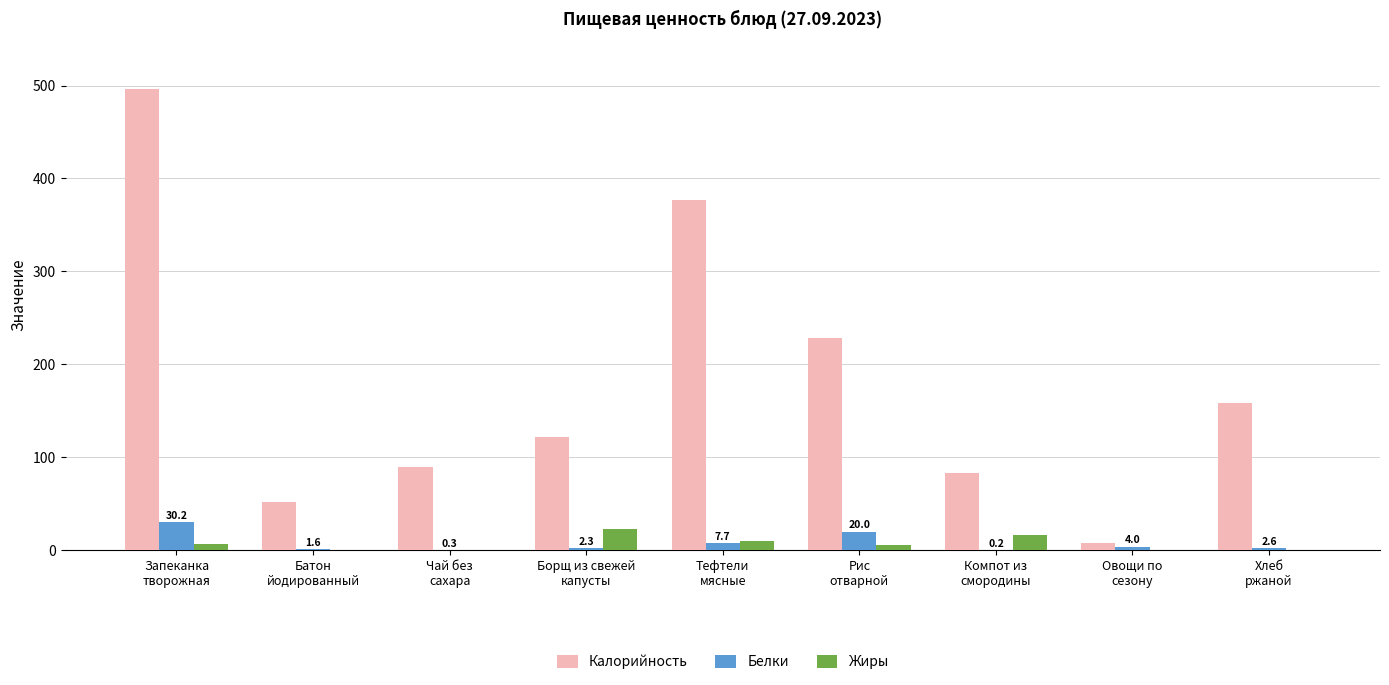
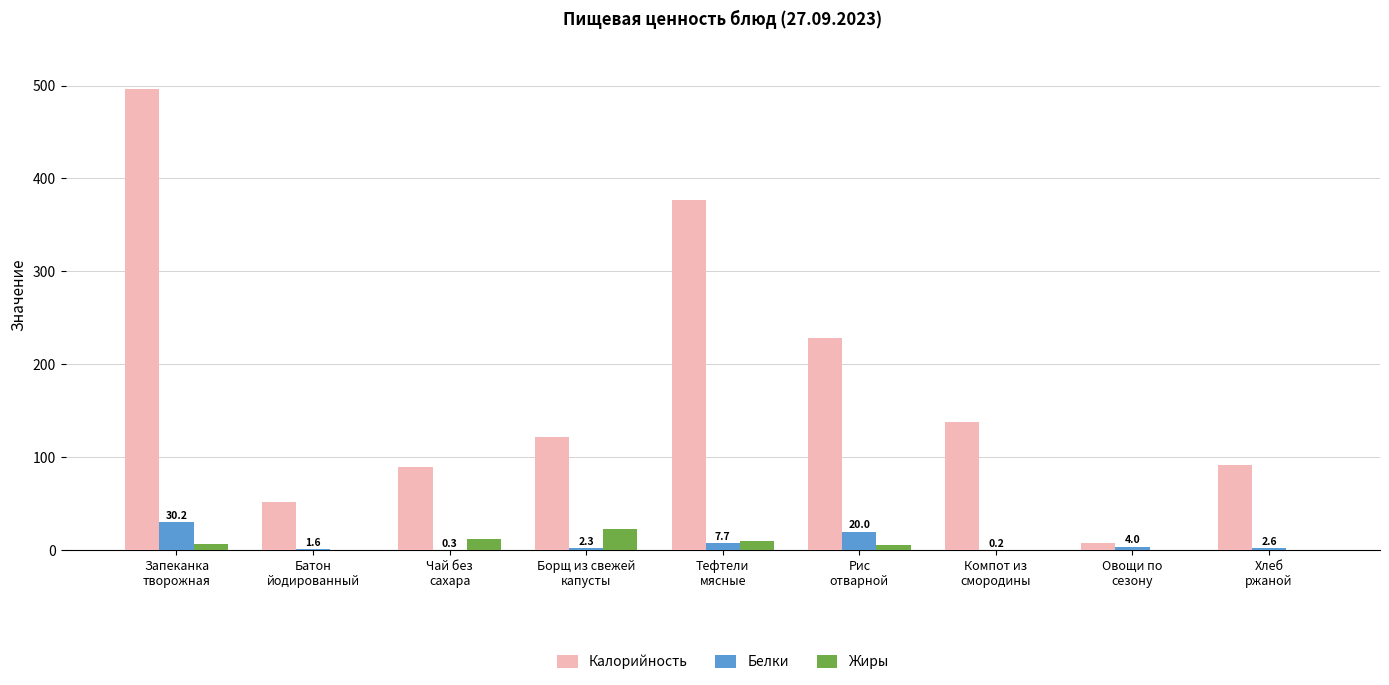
Жиры, Чай без сахара: 0 -> 10
Калорийность, Компот из смородины: 80 -> 140
Жиры, Компот из смородины: 20 -> 0
Калорийность, Хлеб ржаной: 160 -> 90
